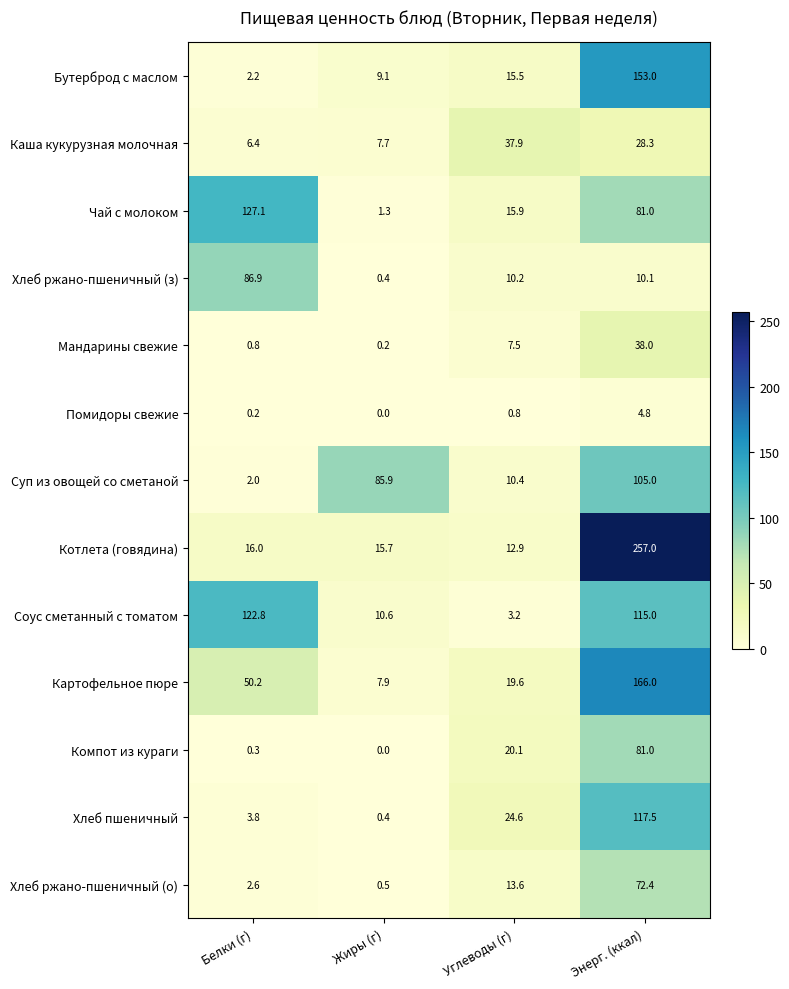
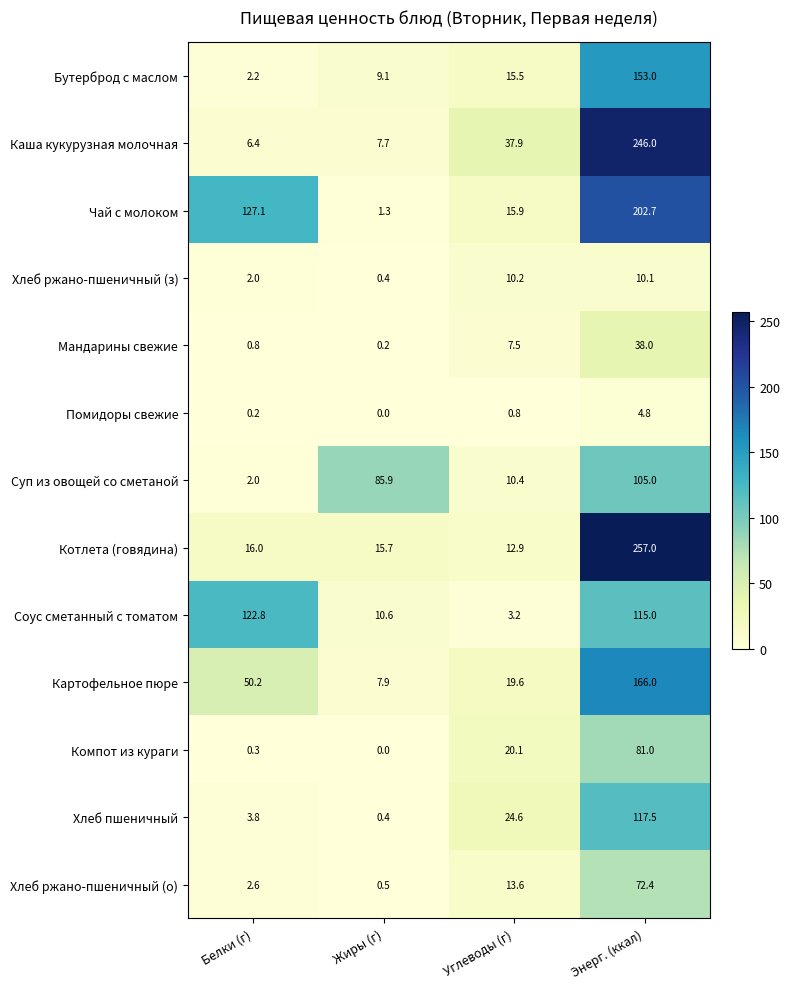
Каша кукурузная молочная, Энерг. (ккал): 28.3 -> 246.0
Чай с молоком, Энерг. (ккал): 81.0 -> 202.7
Хлеб ржано-пшеничный (з), Белки (г): 86.9 -> 2.0
